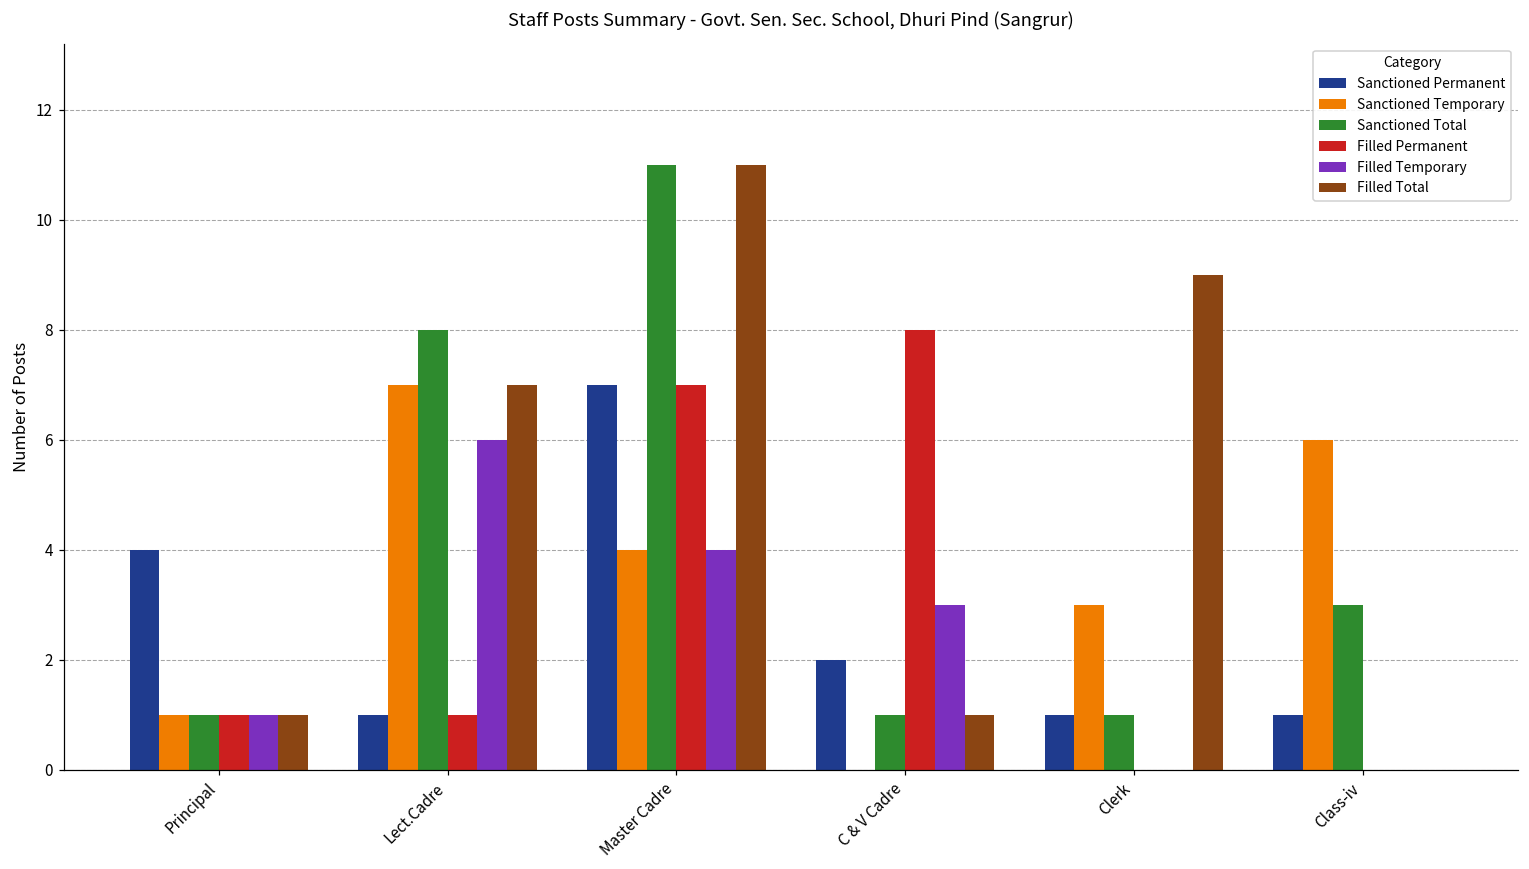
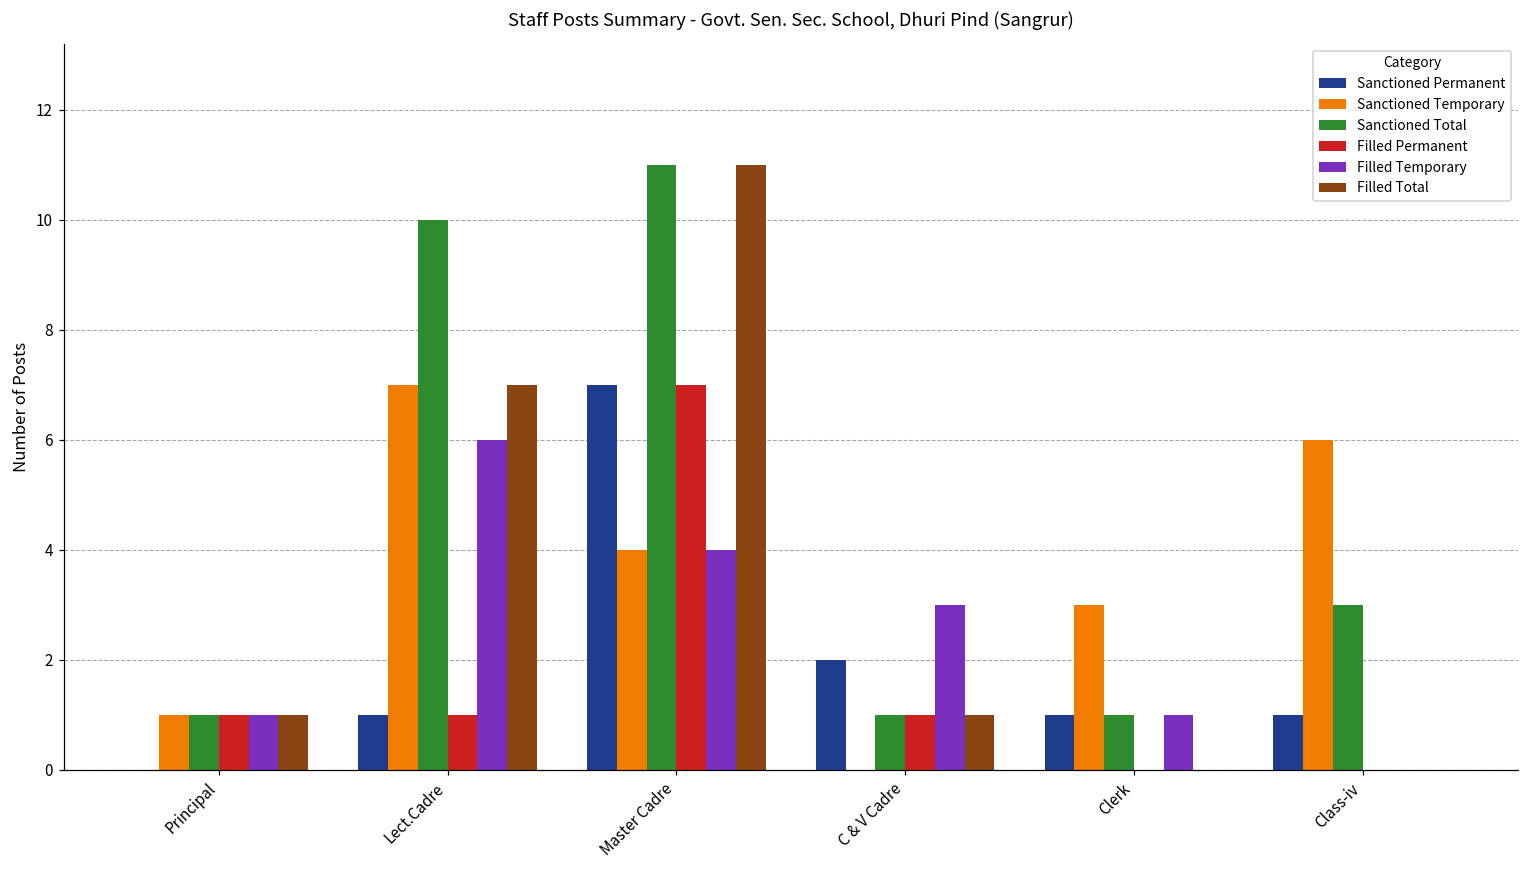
Sanctioned Permanent, Principal: 4 -> 0
Sanctioned Total, Lect.Cadre: 8 -> 10
Filled Permanent, C & V Cadre: 8 -> 1
Filled Temporary, Clerk: 0 -> 1
Filled Total, Clerk: 9 -> 0
